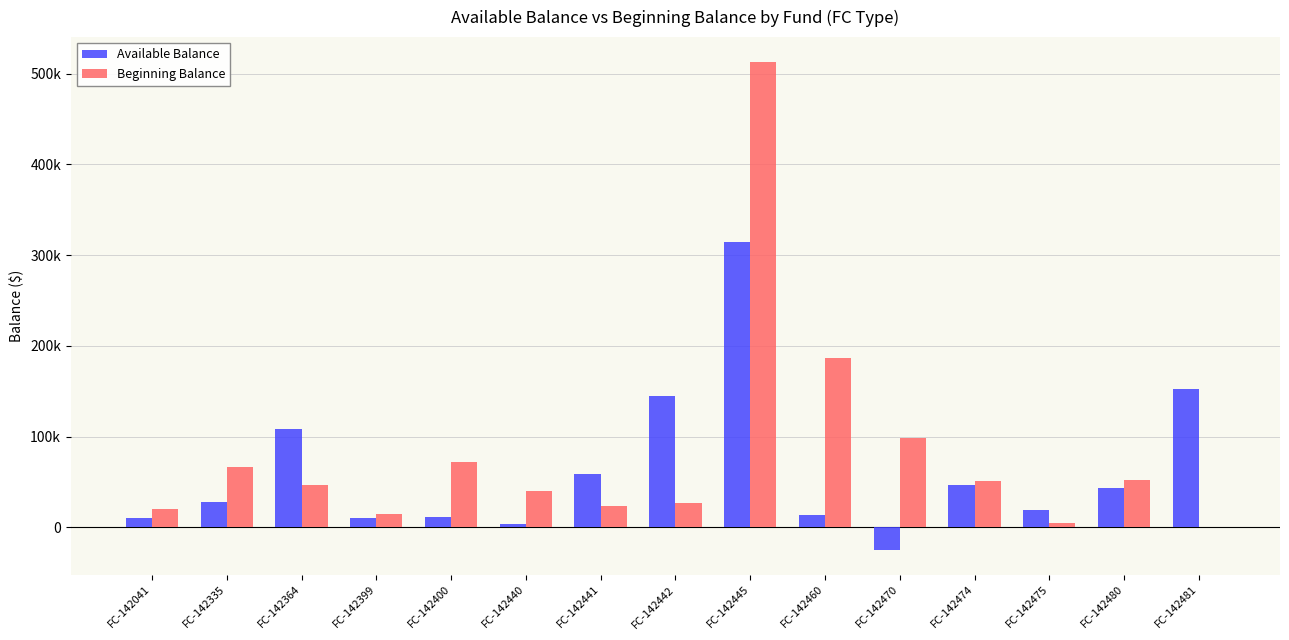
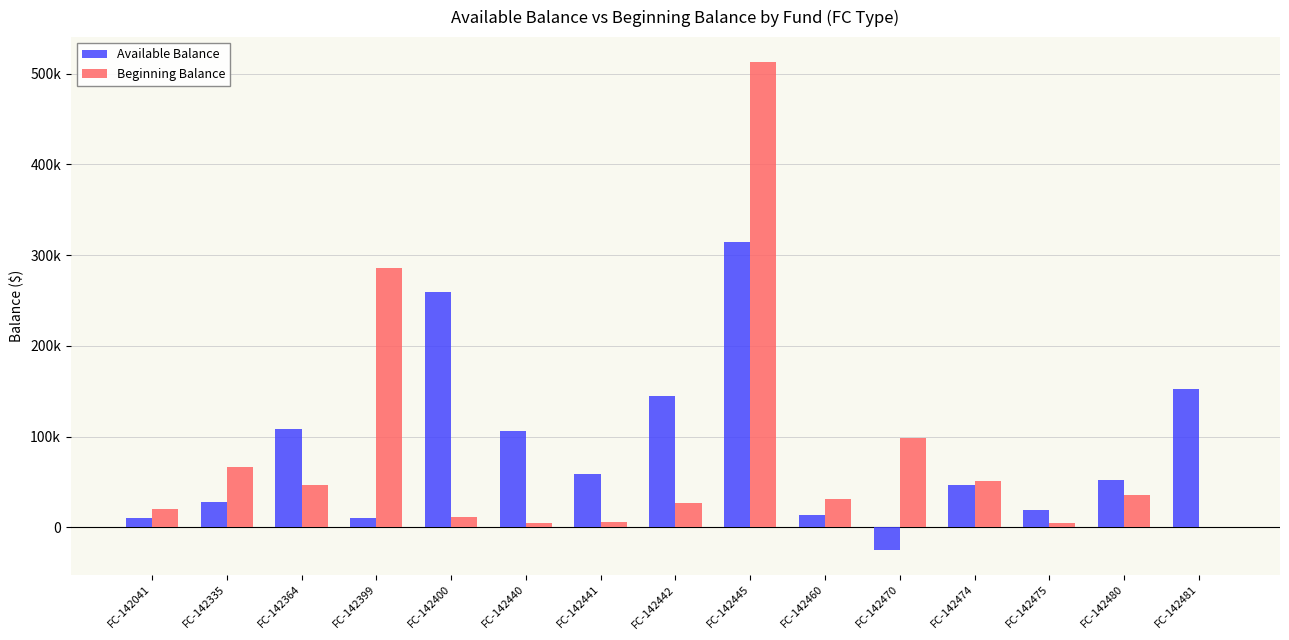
Beginning Balance, FC-142399: 10000 -> 290000
Available Balance, FC-142400: 10000 -> 260000
Beginning Balance, FC-142400: 70000 -> 10000
Available Balance, FC-142440: 0 -> 110000
Beginning Balance, FC-142440: 40000 -> 10000
Beginning Balance, FC-142441: 20000 -> 10000
Beginning Balance, FC-142460: 190000 -> 30000
Available Balance, FC-142480: 40000 -> 50000
Beginning Balance, FC-142480: 50000 -> 40000
